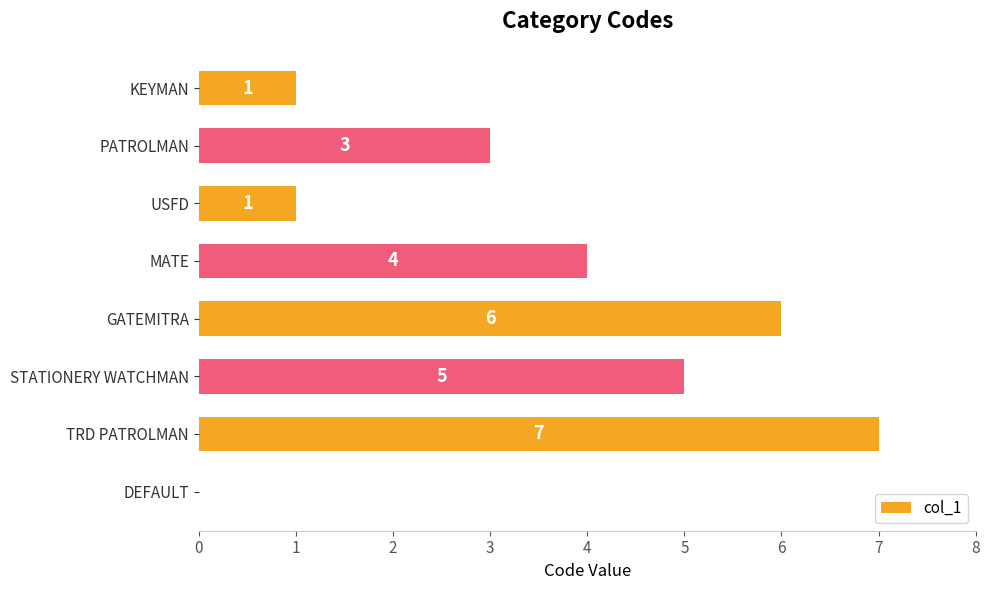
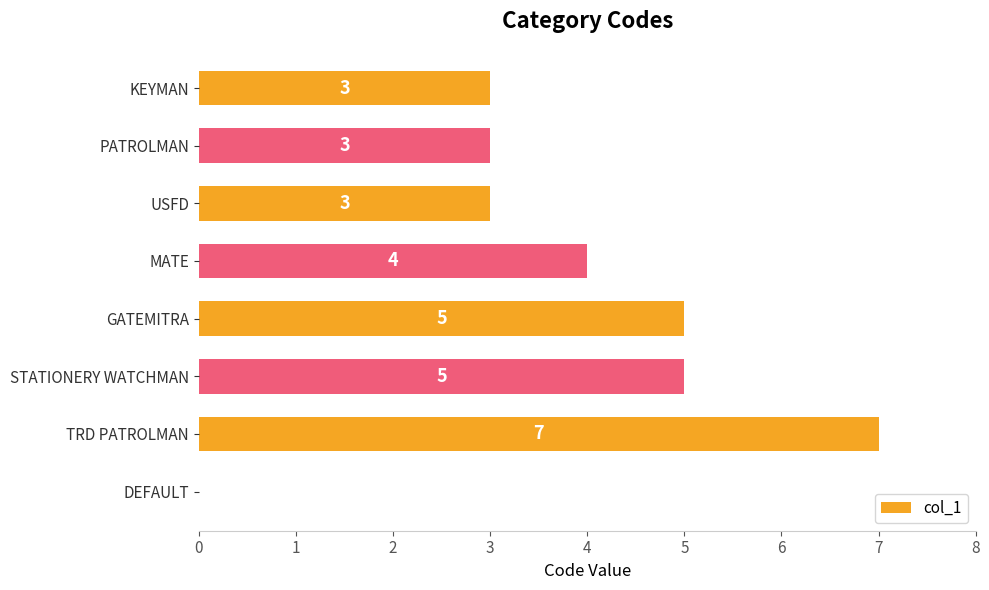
KEYMAN: 1 -> 3
USFD: 1 -> 3
GATEMITRA: 6 -> 5
